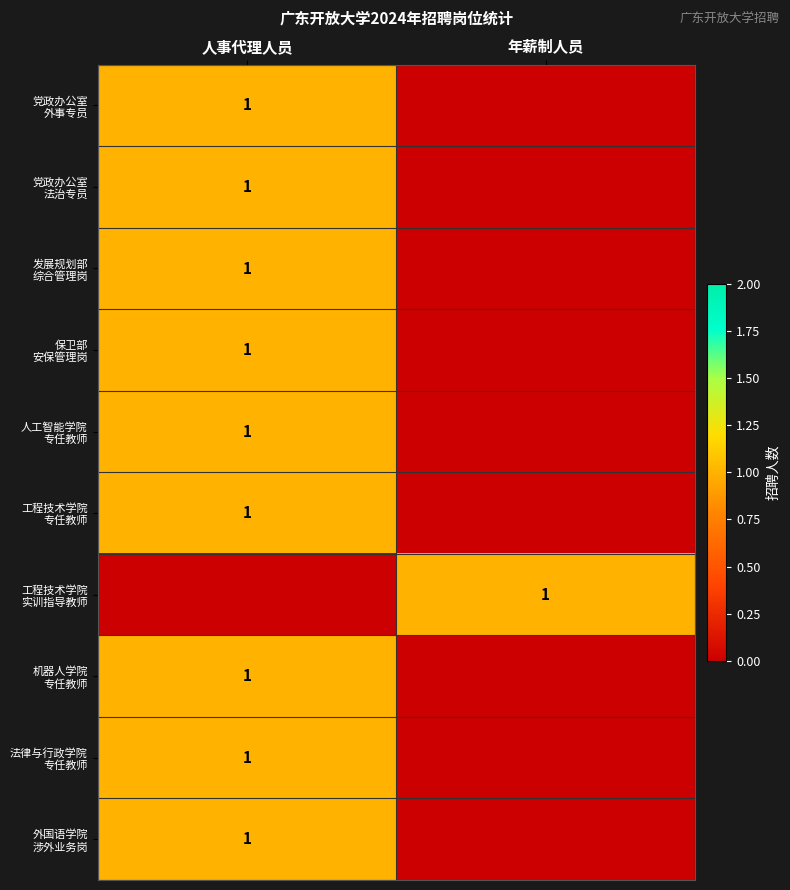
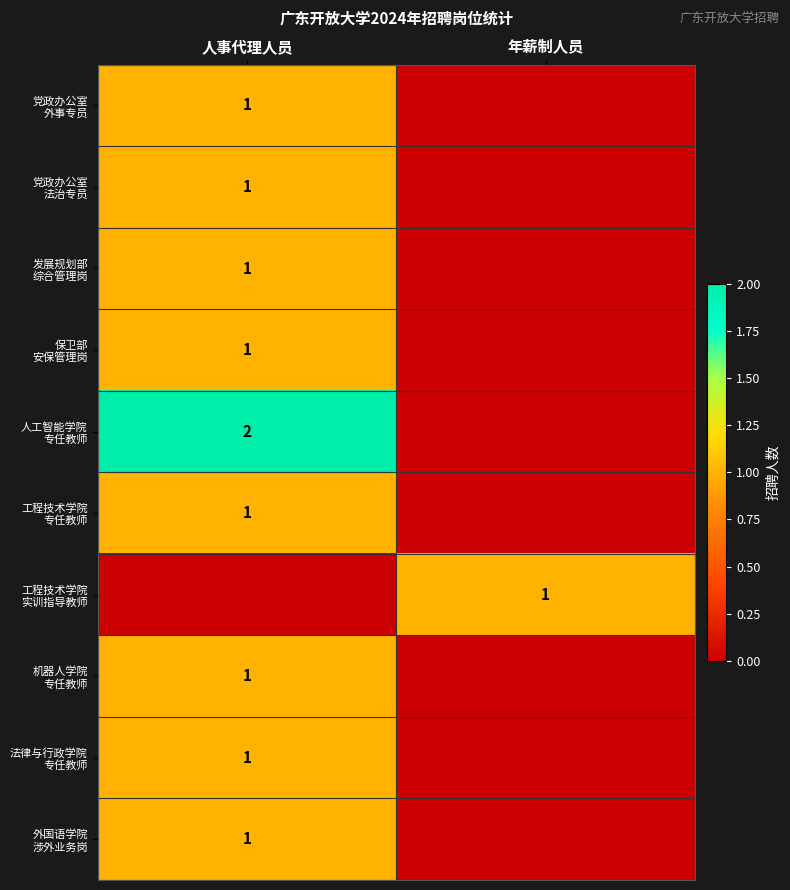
人工智能学院 专任教师, 人事代理人员: 1 -> 2
